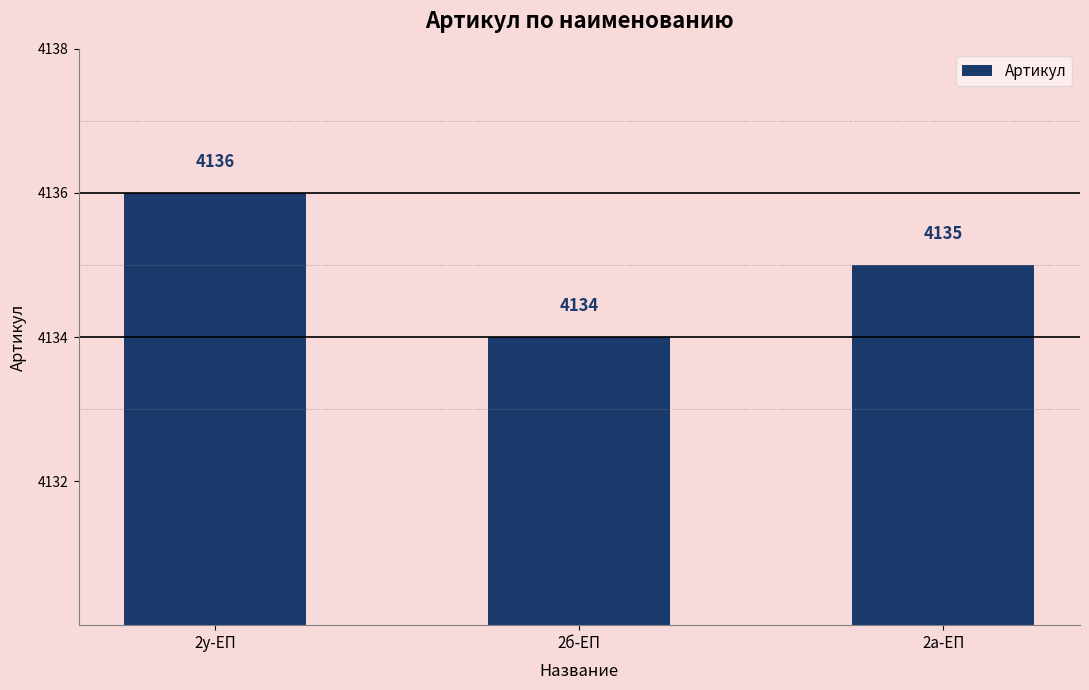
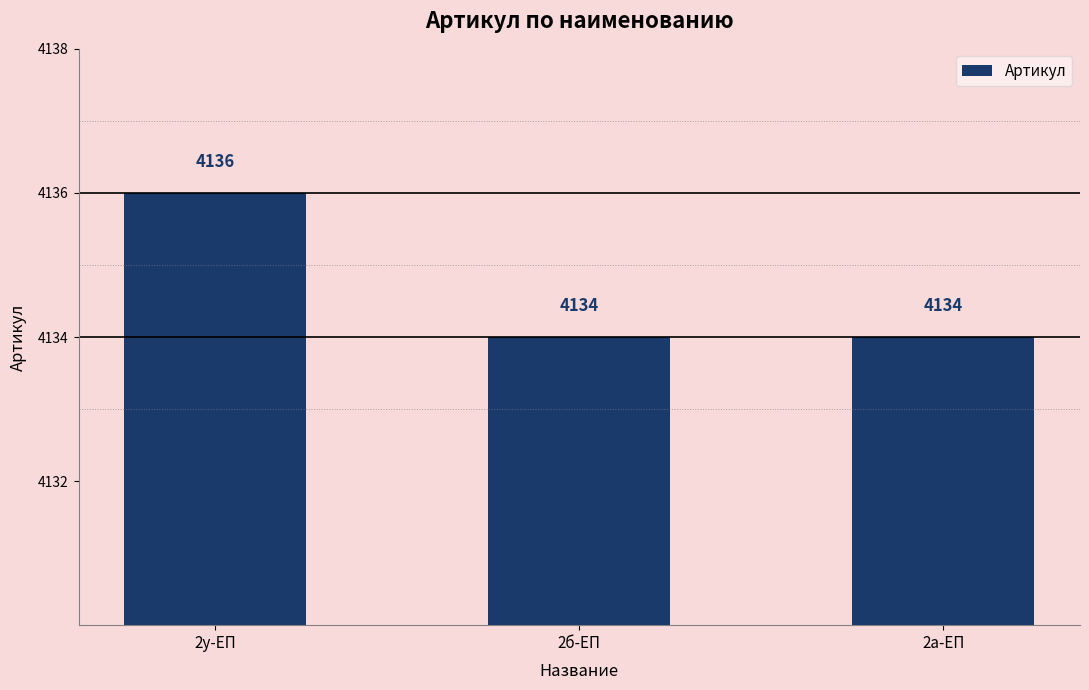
2а-ЕП: 4135 -> 4134
